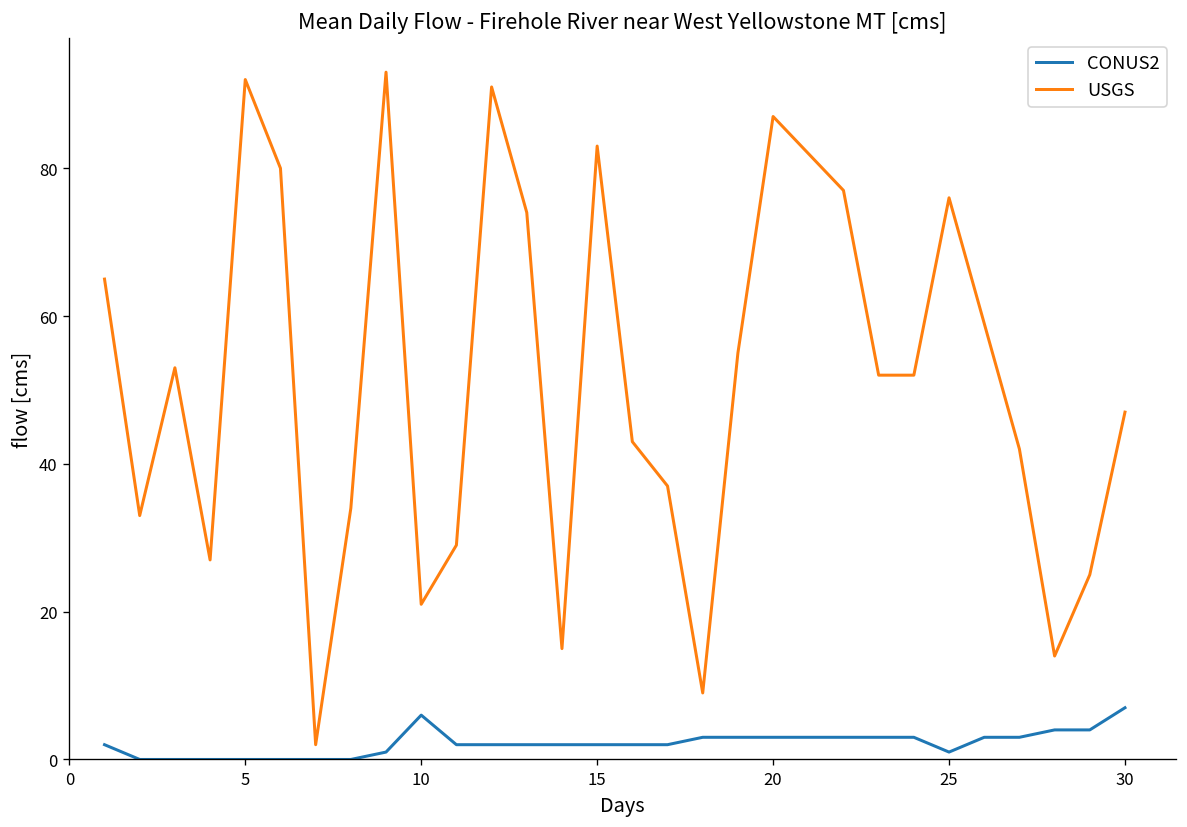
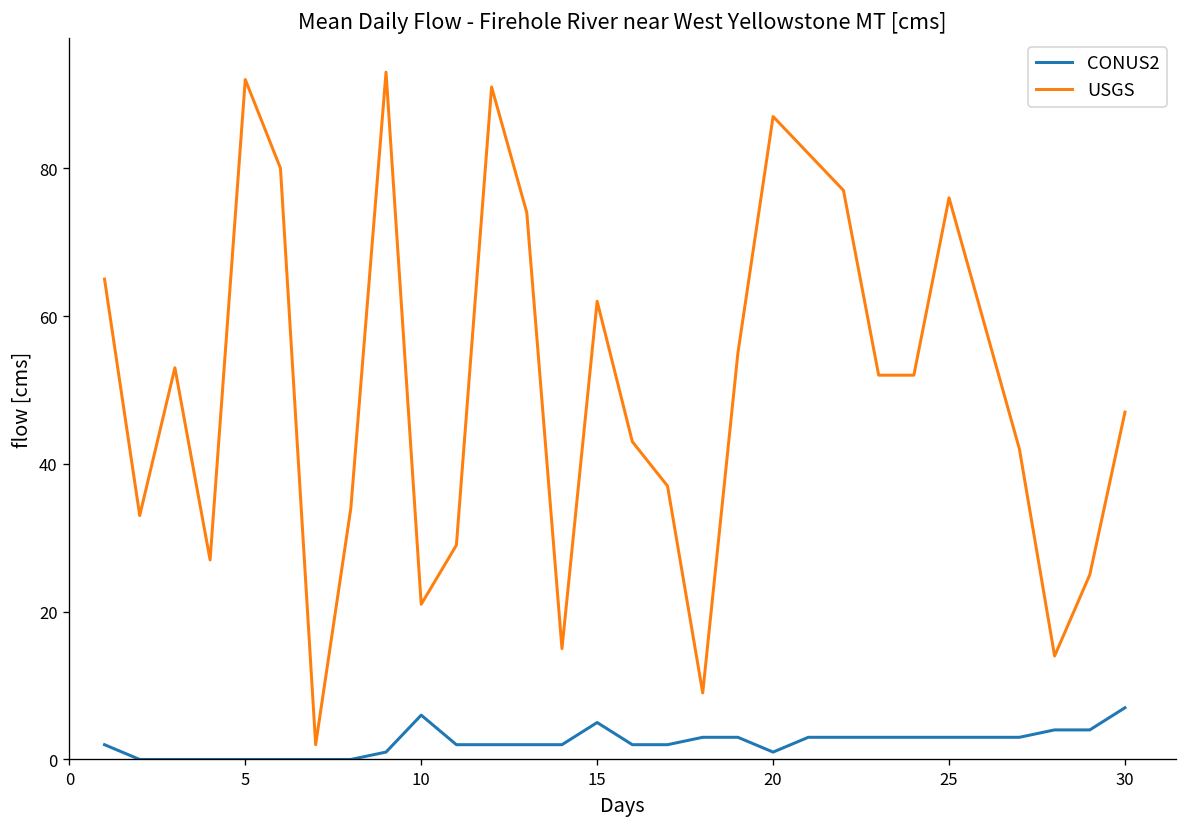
CONUS2, 15: 2 -> 5
USGS, 15: 83 -> 62
CONUS2, 20: 3 -> 1
CONUS2, 25: 1 -> 3
